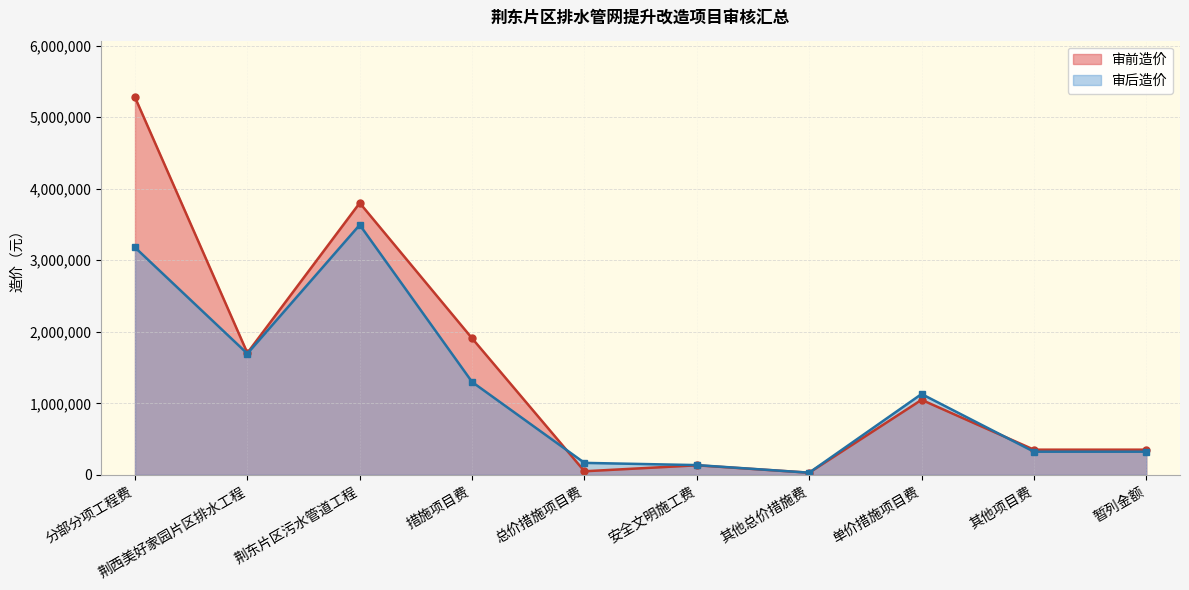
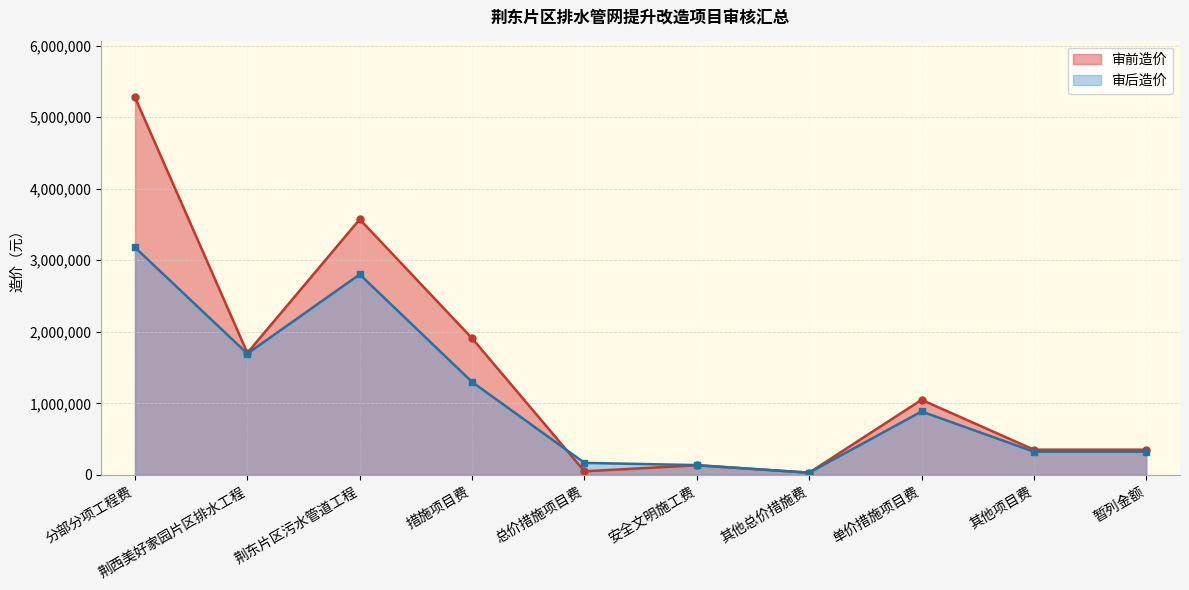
审前造价, 荆东片区污水管道工程: 3,800,000 -> 3,600,000
审后造价, 荆东片区污水管道工程: 3,500,000 -> 2,800,000
审后造价, 单价措施项目费: 1,100,000 -> 900,000
